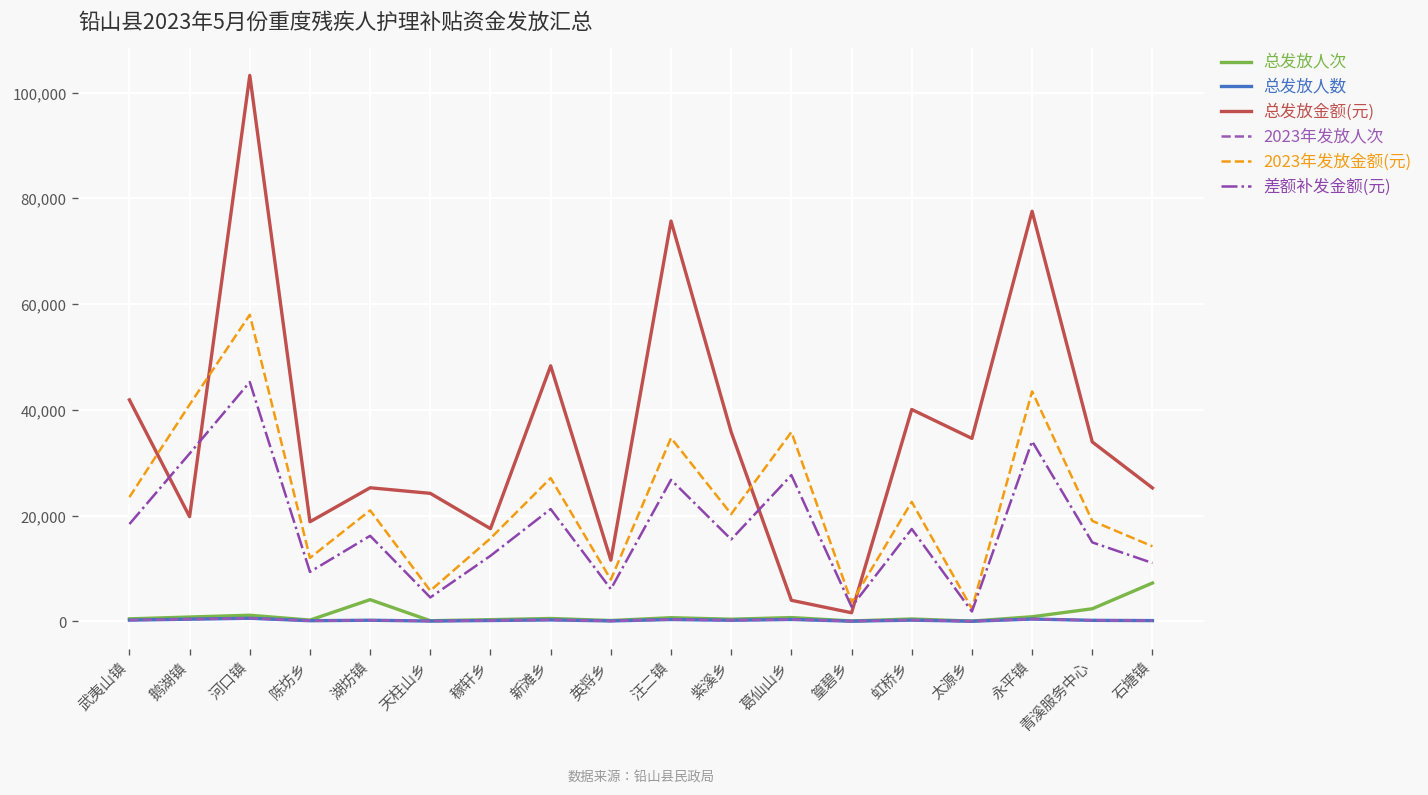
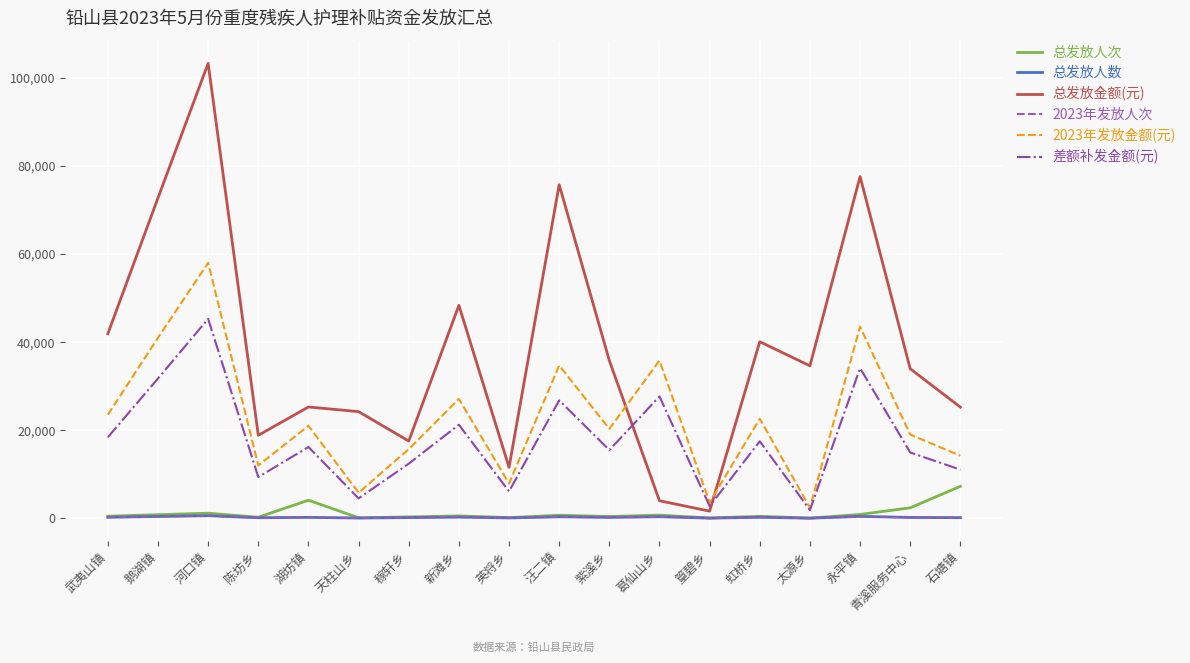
总发放金额(元), 鹅湖镇: 20,000 -> 73,000
